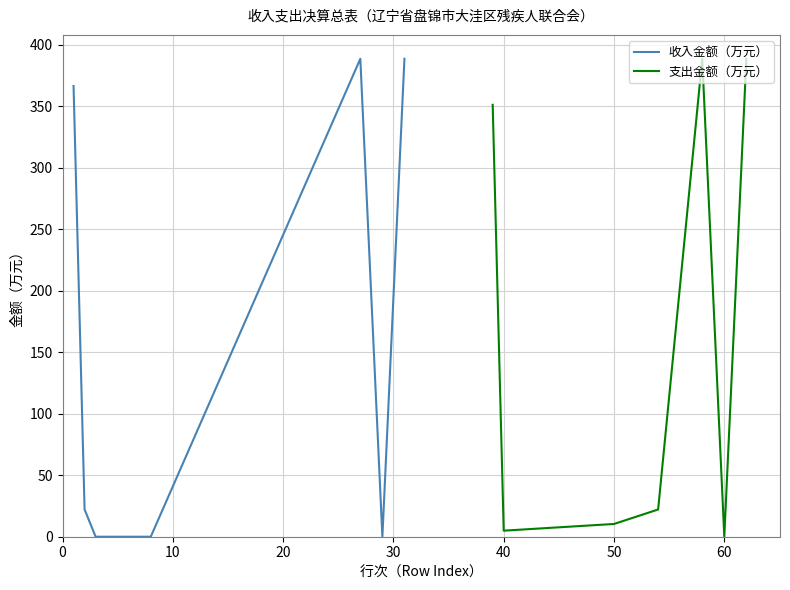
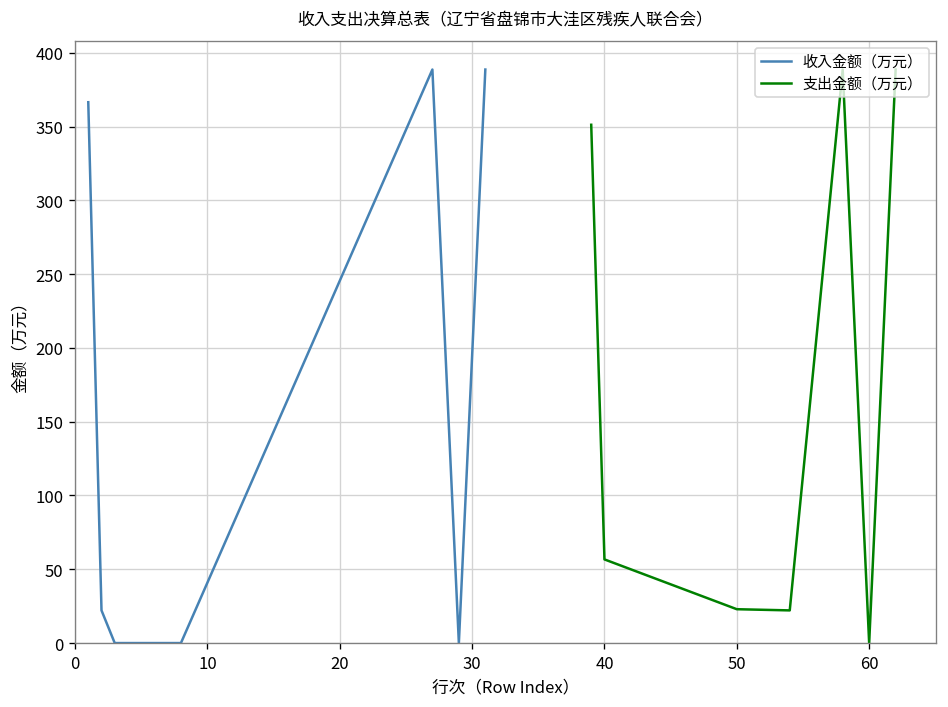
支出金额（万元）, 40: 5 -> 57
支出金额（万元）, 50: 10 -> 23
